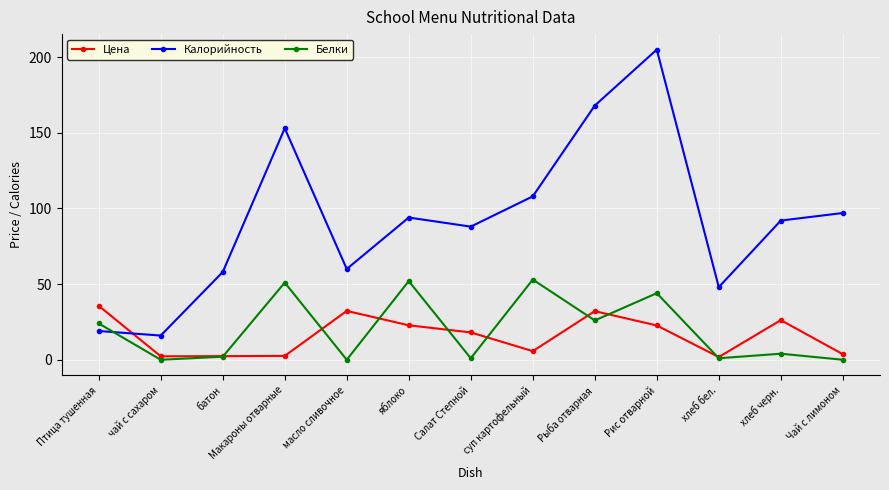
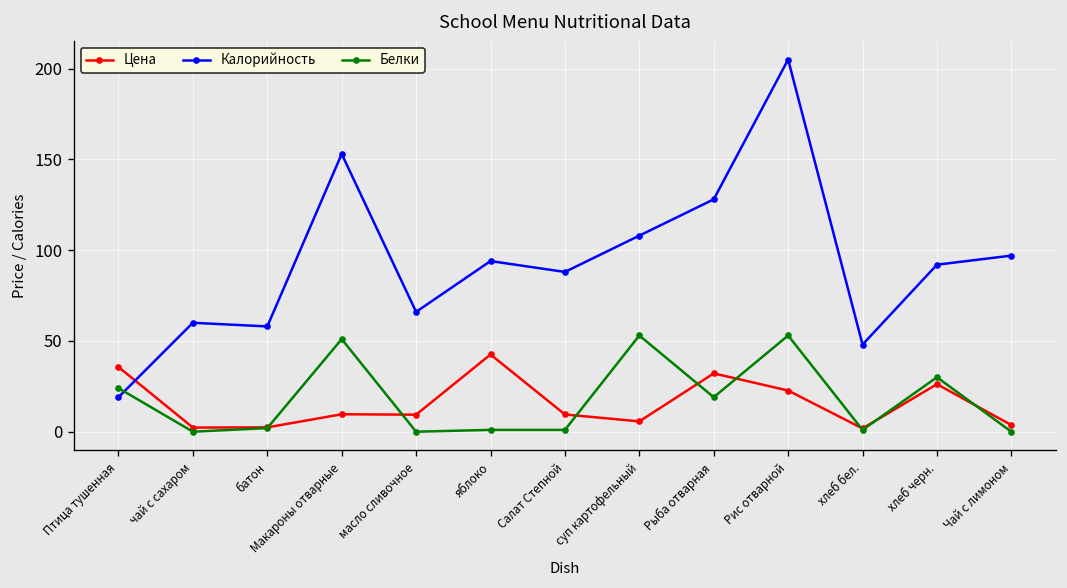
Калорийность, чай с сахаром: 16 -> 60
Цена, Макароны отварные: 3 -> 10
Цена, масло сливочное: 32 -> 9
Калорийность, масло сливочное: 60 -> 66
Цена, яблоко: 23 -> 43
Белки, яблоко: 52 -> 1
Цена, Салат Степной: 18 -> 10
Калорийность, Рыба отварная: 168 -> 128
Белки, Рыба отварная: 26 -> 19
Белки, Рис отварной: 44 -> 53
Белки, хлеб черн.: 4 -> 30
